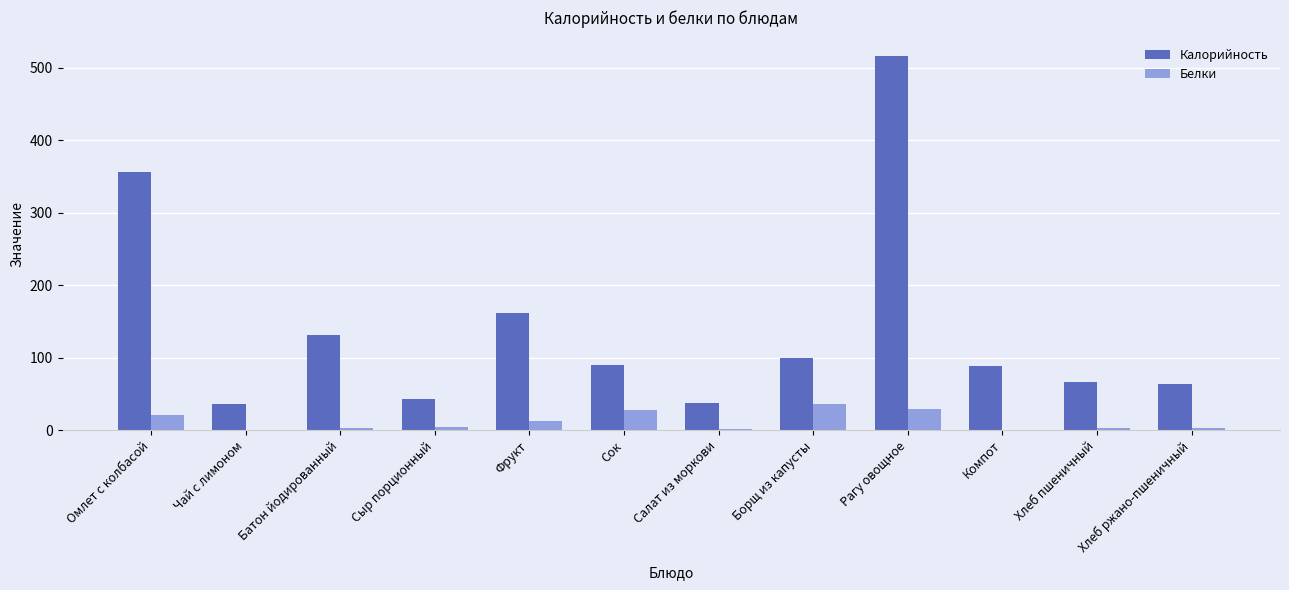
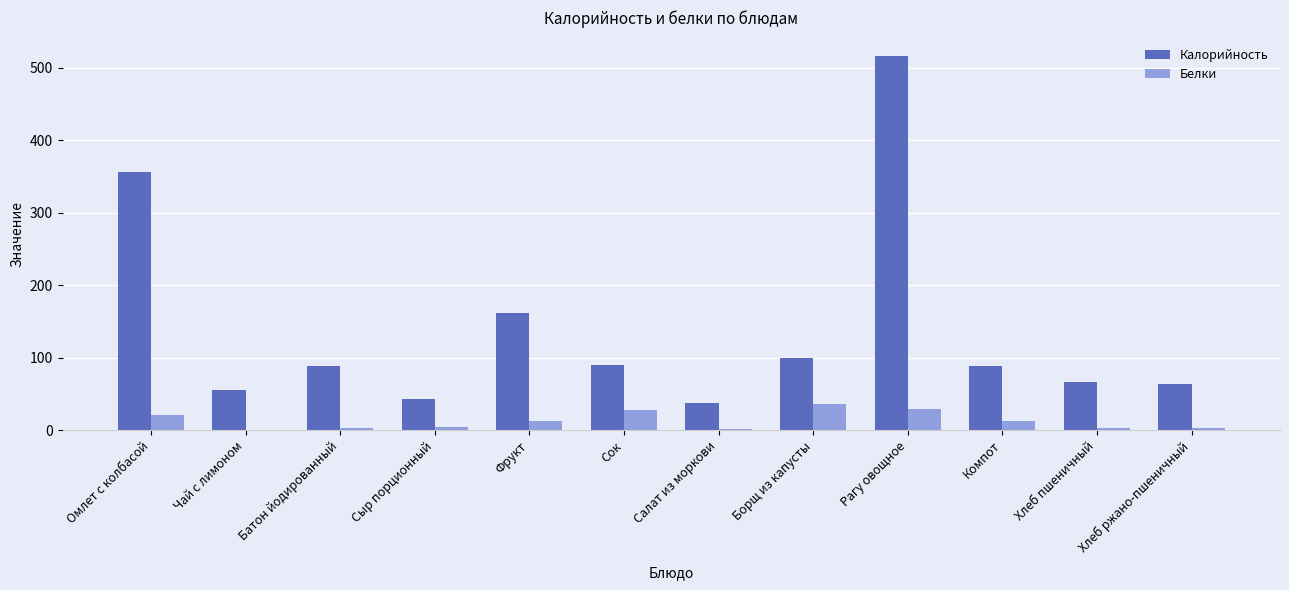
Калорийность, Чай с лимоном: 40 -> 60
Калорийность, Батон йодированный: 130 -> 90
Белки, Компот: 0 -> 10
